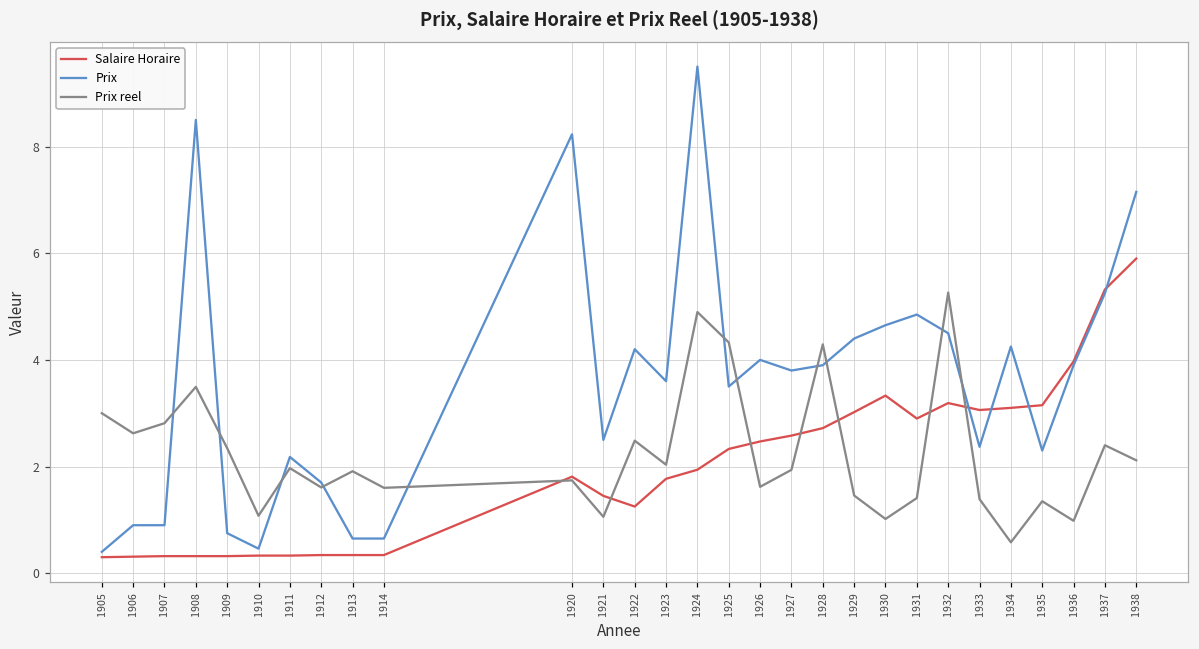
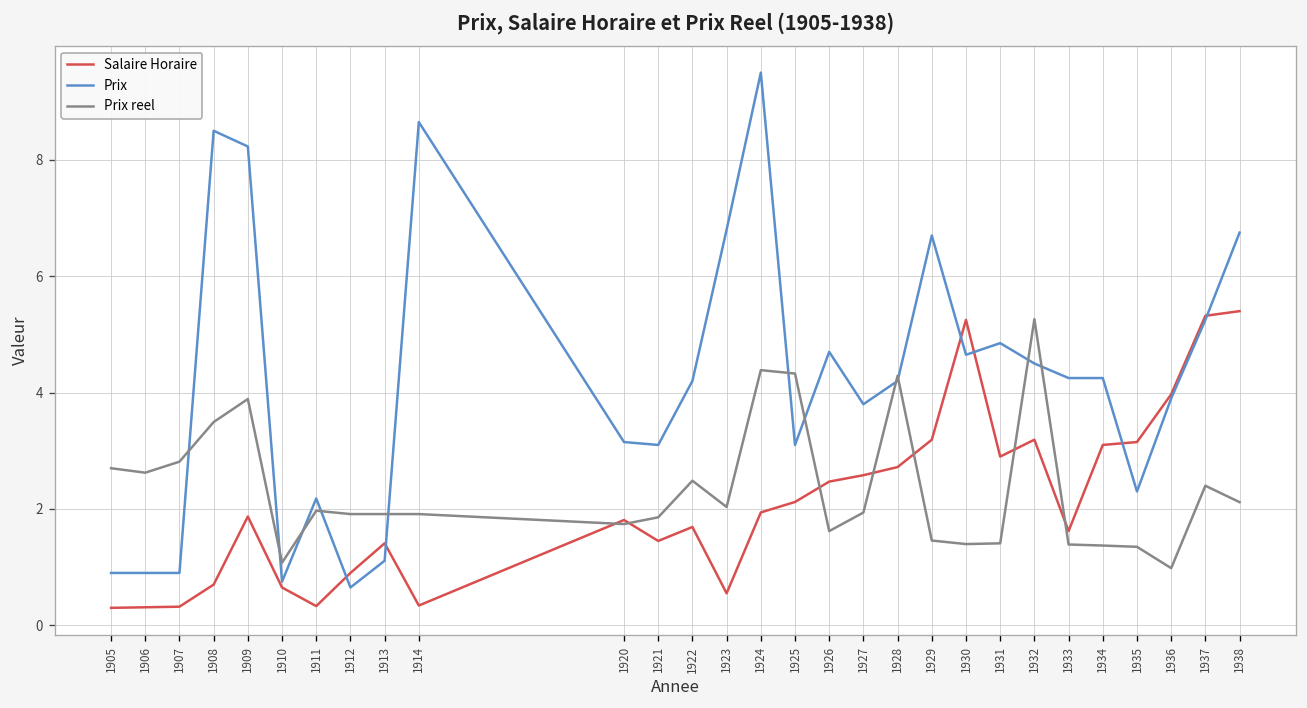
Prix, 1905: 0.4 -> 0.9
Prix reel, 1905: 3.0 -> 2.7
Salaire Horaire, 1908: 0.3 -> 0.7
Salaire Horaire, 1909: 0.3 -> 1.9
Prix, 1909: 0.8 -> 8.2
Prix reel, 1909: 2.3 -> 3.9
Salaire Horaire, 1910: 0.3 -> 0.7
Prix, 1910: 0.5 -> 0.8
Salaire Horaire, 1912: 0.3 -> 0.9
Prix, 1912: 1.7 -> 0.7
Prix reel, 1912: 1.6 -> 1.9
Salaire Horaire, 1913: 0.3 -> 1.4
Prix, 1913: 0.7 -> 1.1
Prix, 1914: 0.7 -> 8.7
Prix reel, 1914: 1.6 -> 1.9
Prix, 1920: 8.2 -> 3.2
Prix, 1921: 2.5 -> 3.1
Prix reel, 1921: 1.1 -> 1.9
Salaire Horaire, 1922: 1.3 -> 1.7
Salaire Horaire, 1923: 1.8 -> 0.6
Prix, 1923: 3.6 -> 6.8
Prix reel, 1924: 4.9 -> 4.4
Salaire Horaire, 1925: 2.3 -> 2.1
Prix, 1925: 3.5 -> 3.1
Prix, 1926: 4.0 -> 4.7
Prix, 1928: 3.9 -> 4.2
Salaire Horaire, 1929: 3.0 -> 3.2
Prix, 1929: 4.4 -> 6.7
Salaire Horaire, 1930: 3.3 -> 5.3
Prix reel, 1930: 1.0 -> 1.4
Salaire Horaire, 1933: 3.1 -> 1.6
Prix, 1933: 2.4 -> 4.3
Prix reel, 1934: 0.6 -> 1.4
Salaire Horaire, 1938: 5.9 -> 5.4
Prix, 1938: 7.2 -> 6.8
